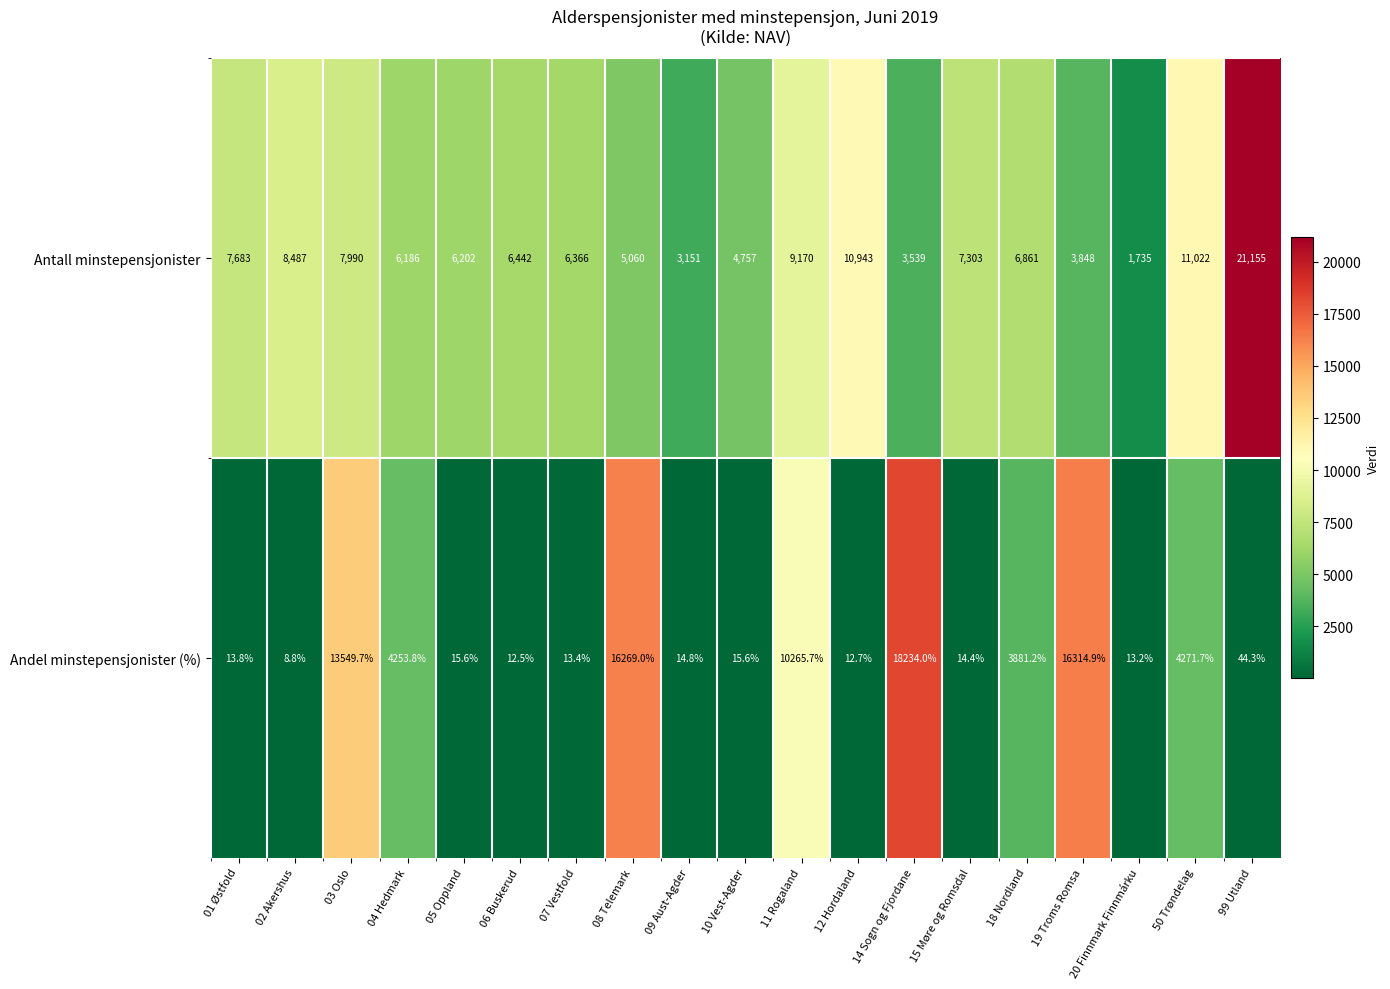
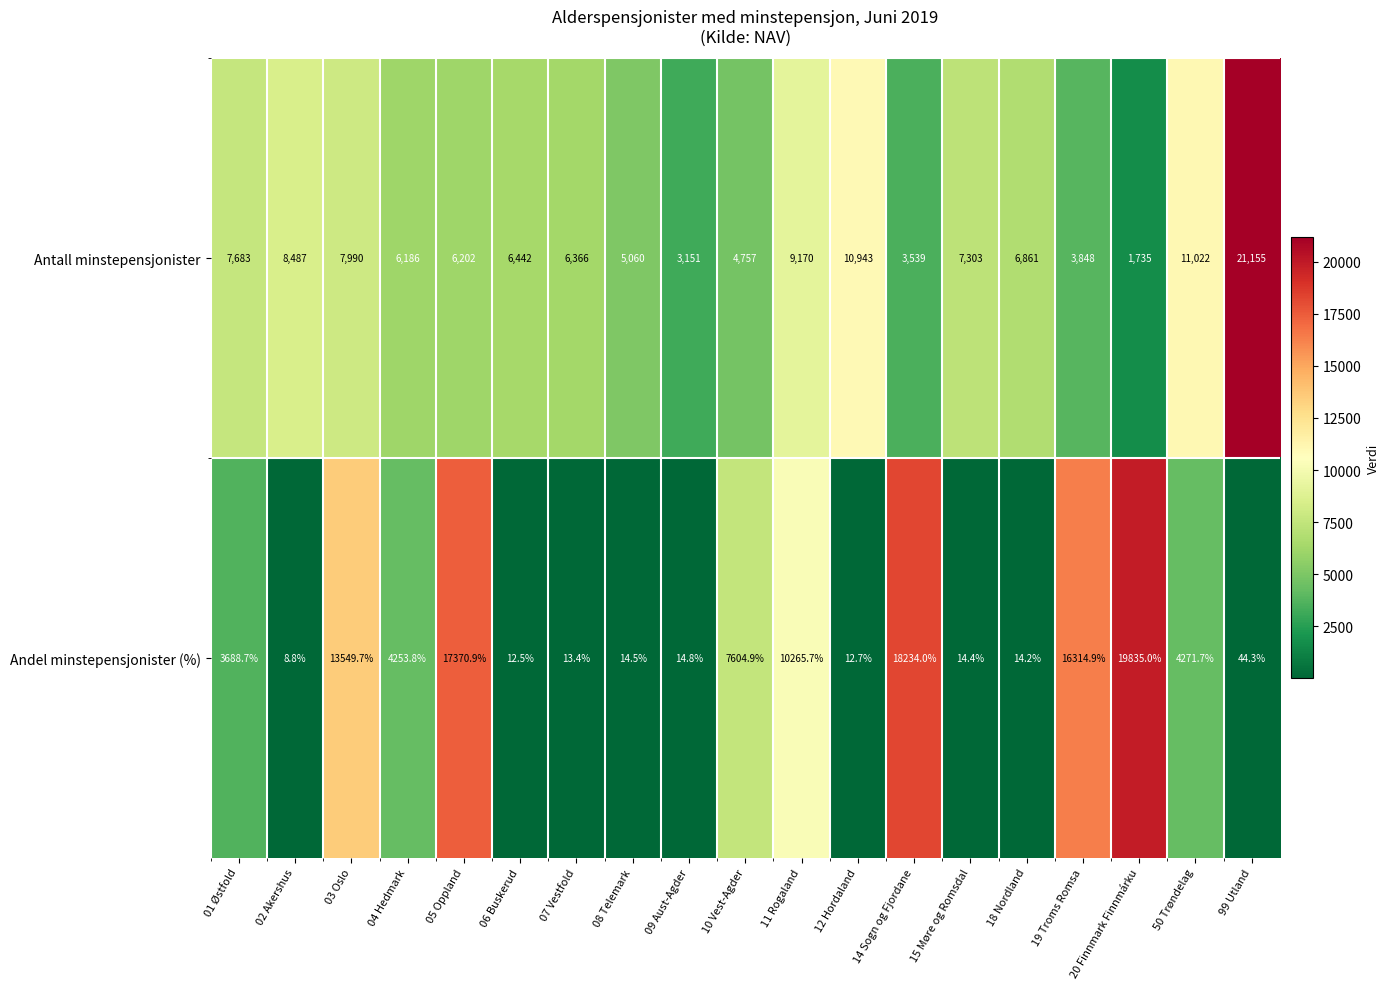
Andel minstepensjonister (%), 01 Østfold: 13.8% -> 3688.7%
Andel minstepensjonister (%), 05 Oppland: 15.6% -> 17370.9%
Andel minstepensjonister (%), 08 Telemark: 16269.0% -> 14.5%
Andel minstepensjonister (%), 10 Vest-Agder: 15.6% -> 7604.9%
Andel minstepensjonister (%), 18 Nordland: 3881.2% -> 14.2%
Andel minstepensjonister (%), 20 Finnmark Finnmárku: 13.2% -> 19835.0%
